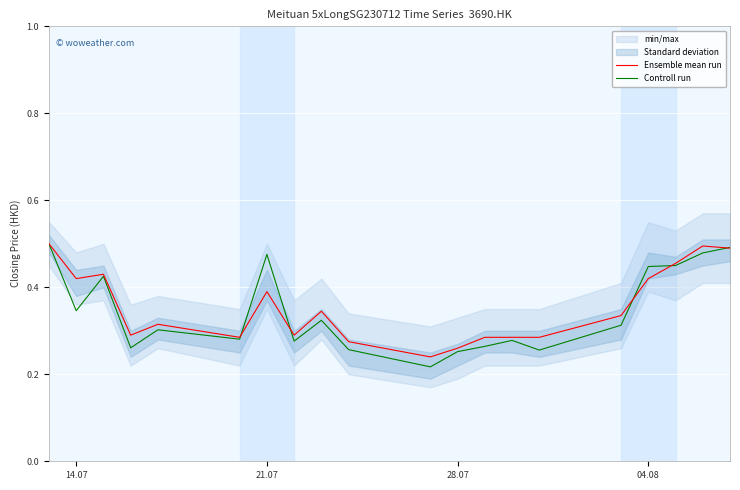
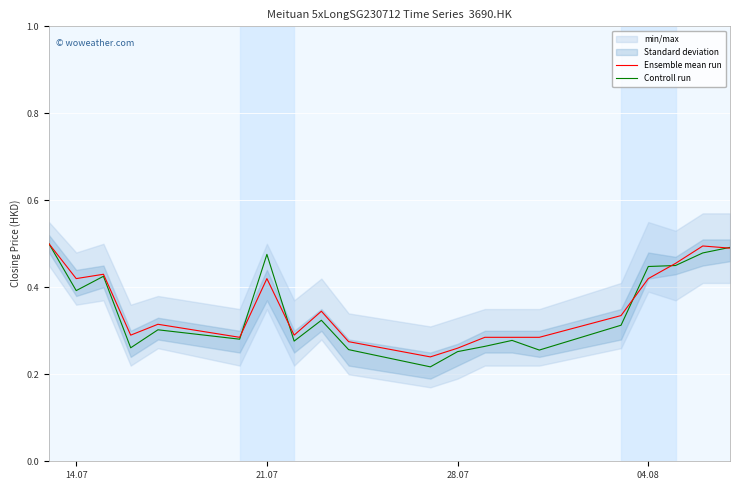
Controll run, 14.07: 0.35 -> 0.39
Ensemble mean run, 21.07: 0.39 -> 0.42
